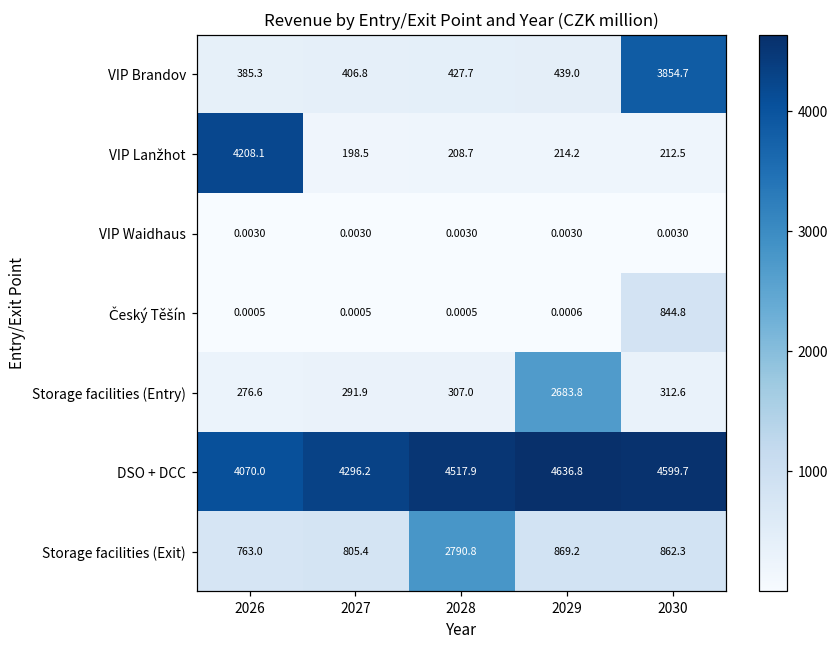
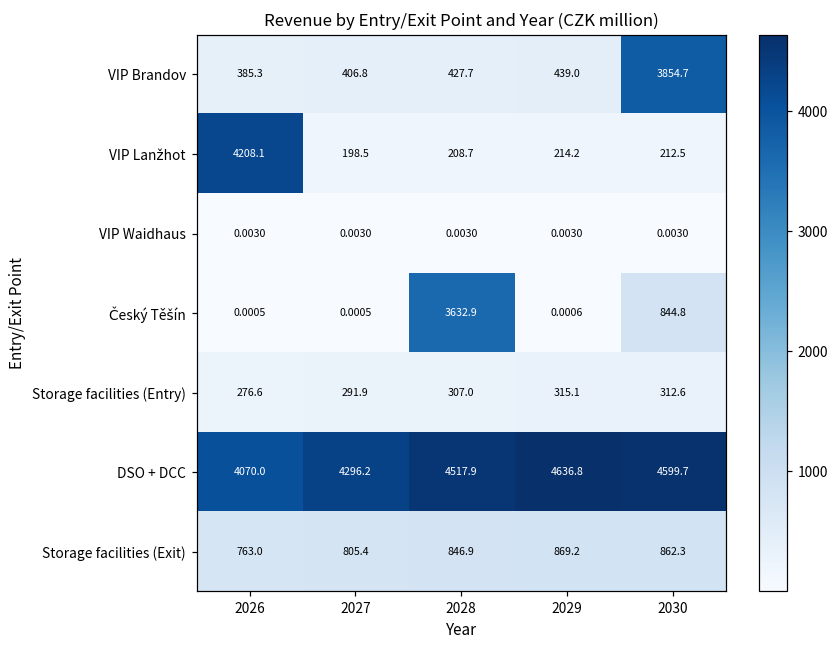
Český Těšín, 2028: 0.0005 -> 3632.9
Storage facilities (Entry), 2029: 2683.8 -> 315.1
Storage facilities (Exit), 2028: 2790.8 -> 846.9
